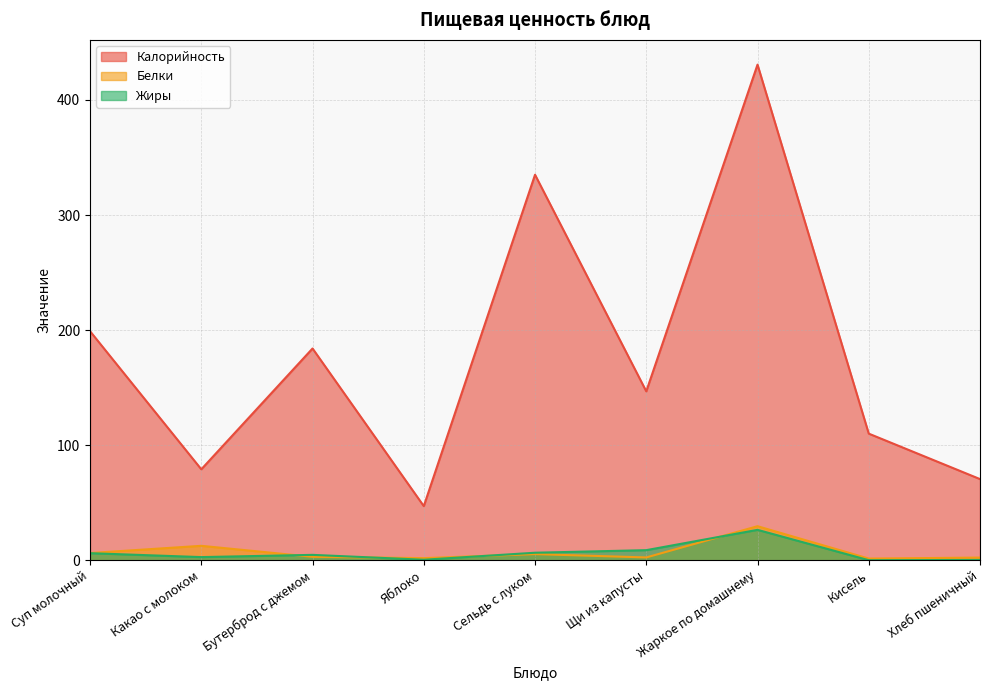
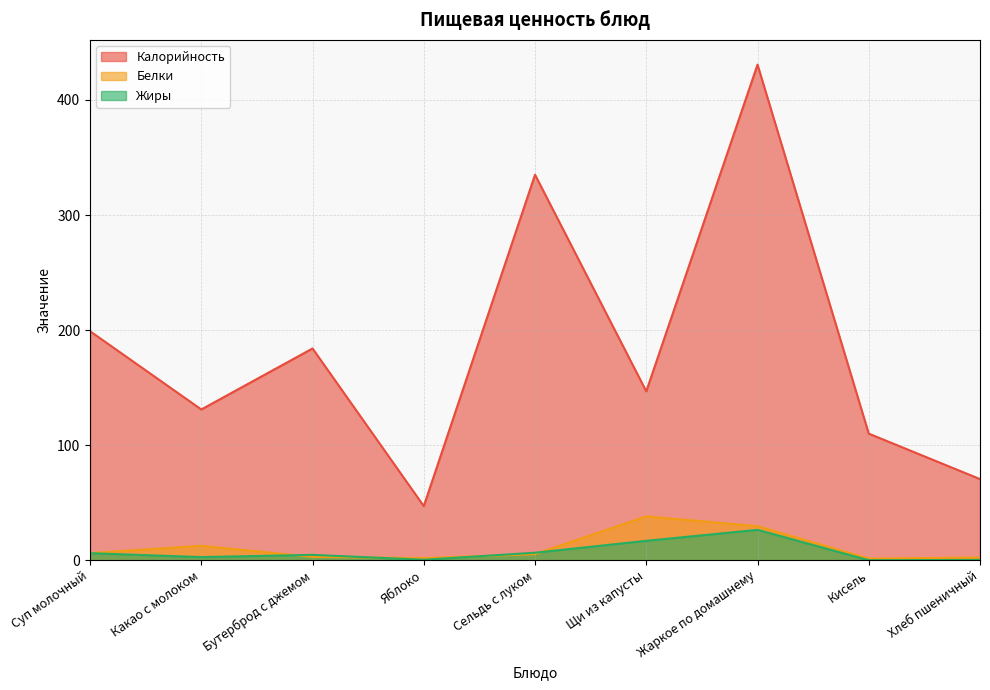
Калорийность, Какао с молоком: 79 -> 131
Белки, Щи из капусты: 2 -> 38
Жиры, Щи из капусты: 9 -> 17
